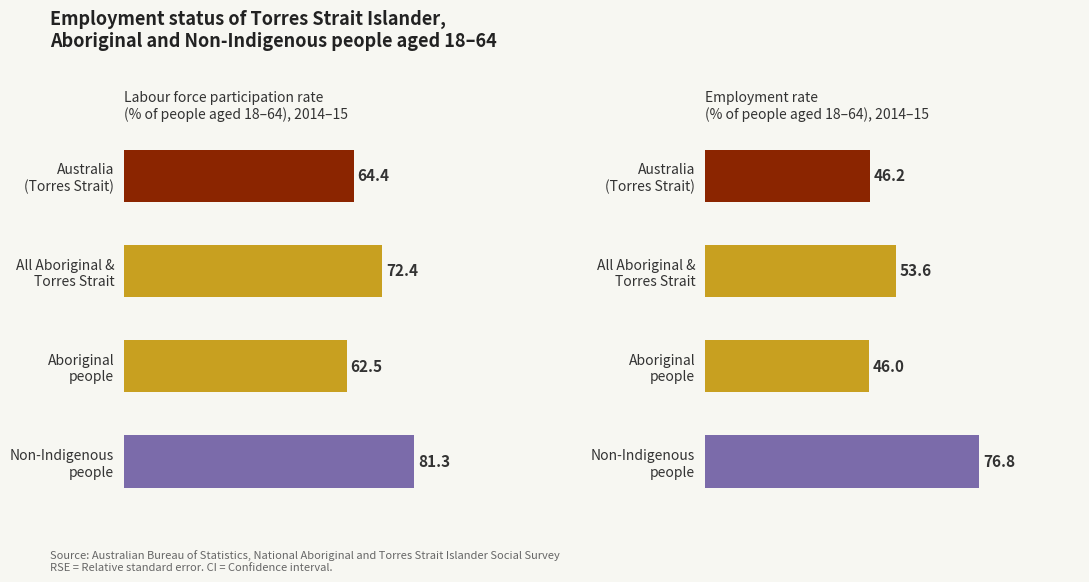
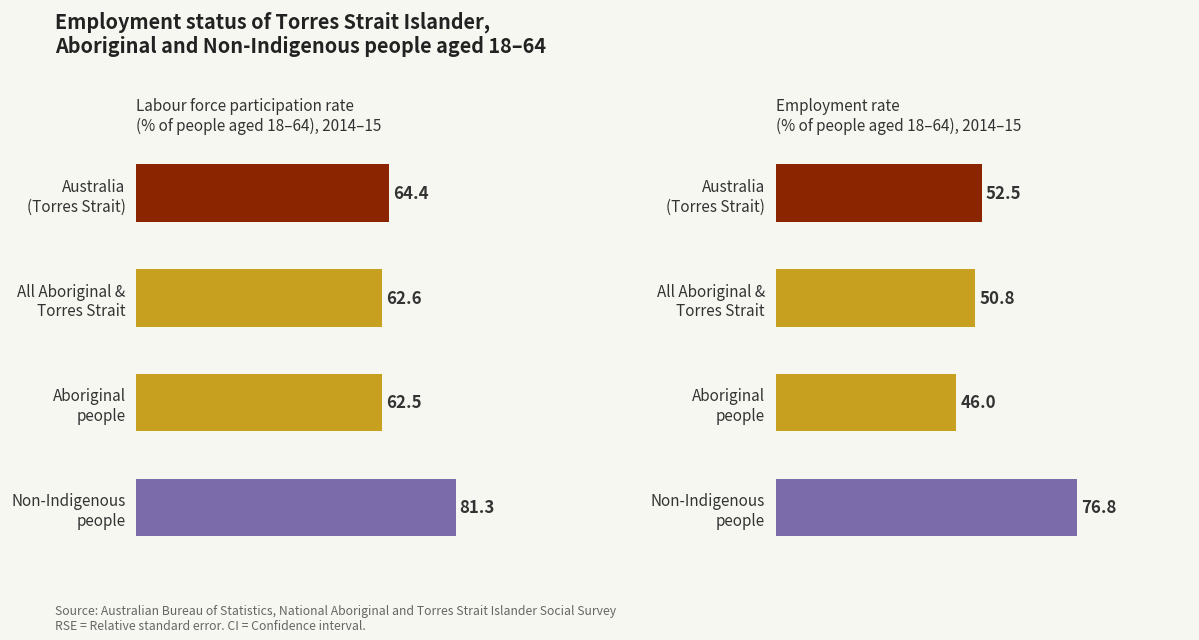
Labour force participation rate (% of people aged 18–64), 2014–15, All Aboriginal & Torres Strait: 72.4 -> 62.6
Employment rate (% of people aged 18–64), 2014–15, Australia (Torres Strait): 46.2 -> 52.5
Employment rate (% of people aged 18–64), 2014–15, All Aboriginal & Torres Strait: 53.6 -> 50.8
